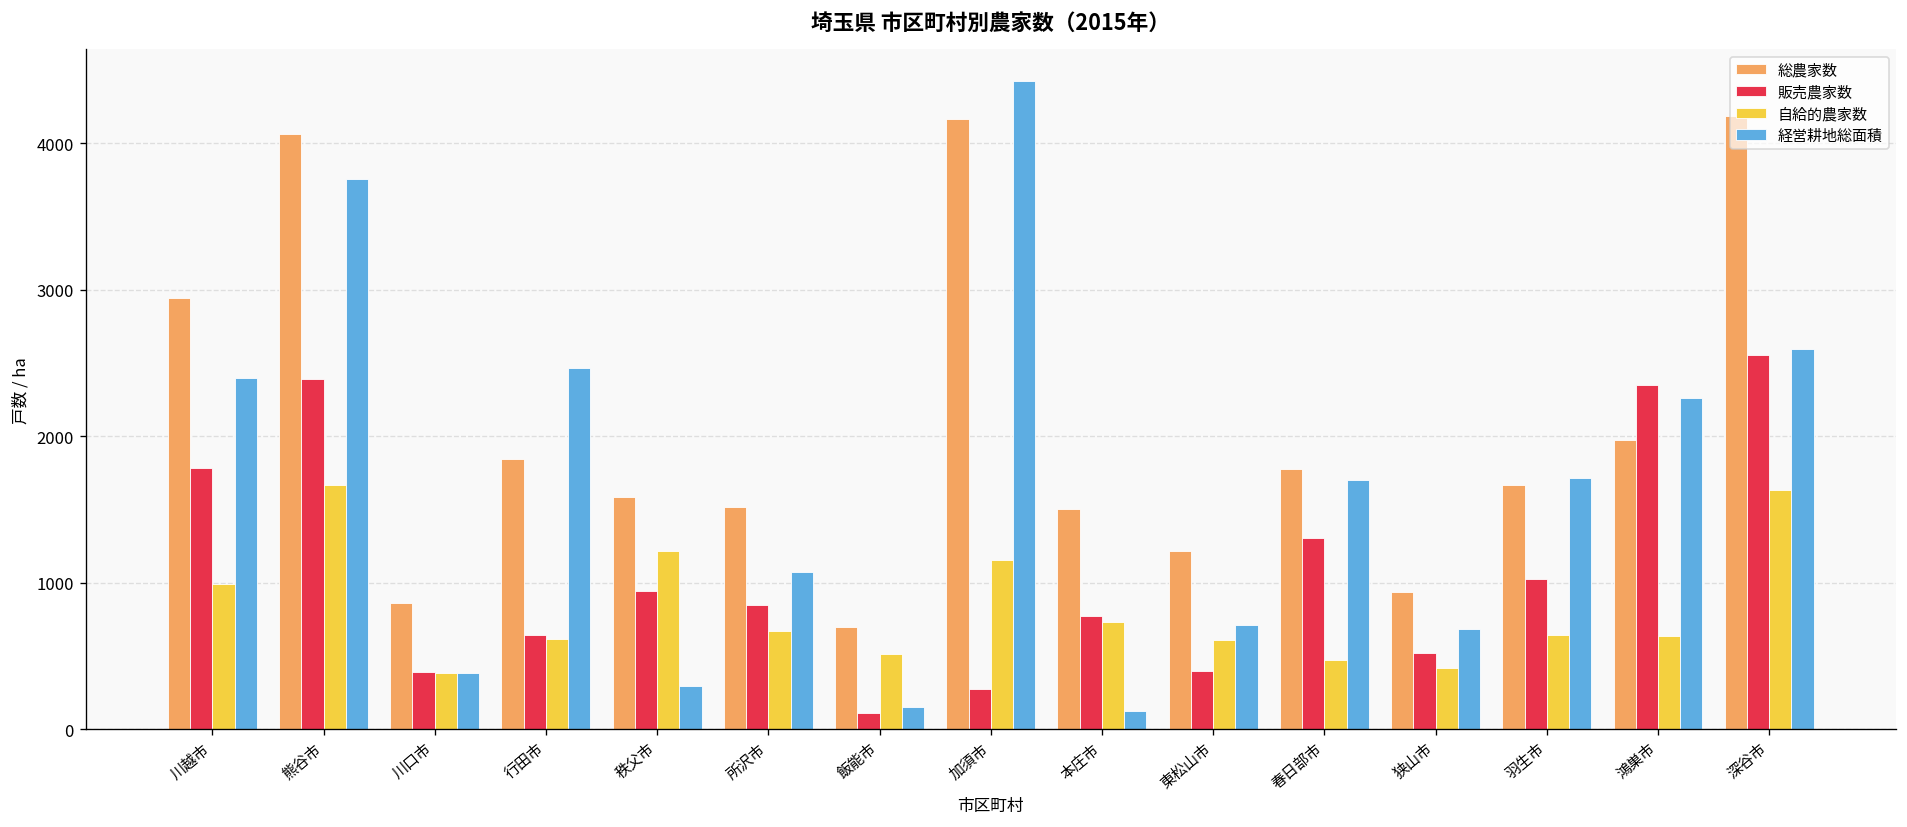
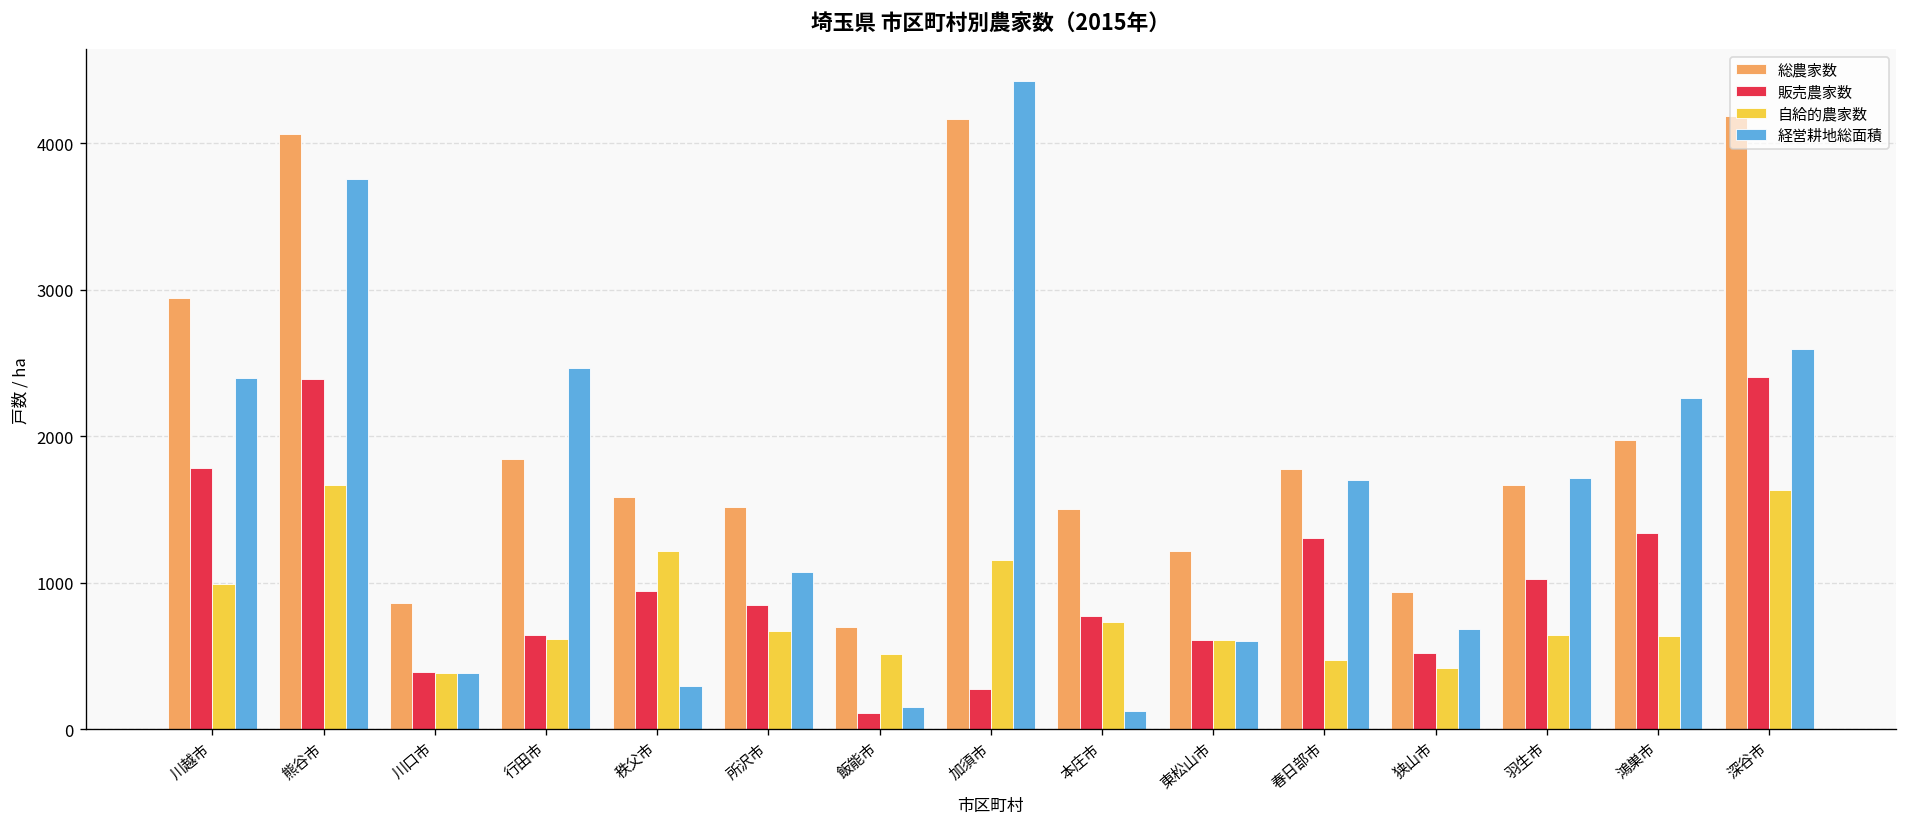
販売農家数, 東松山市: 400 -> 610
経営耕地総面積, 東松山市: 710 -> 600
販売農家数, 鴻巣市: 2350 -> 1340
販売農家数, 深谷市: 2550 -> 2410
